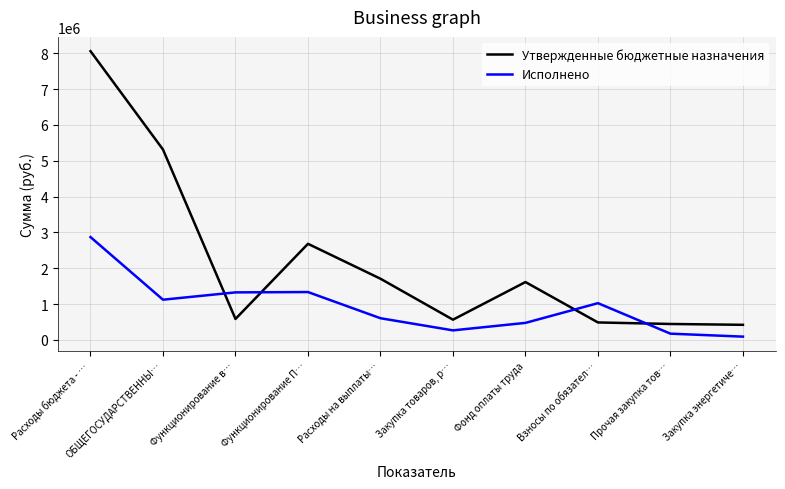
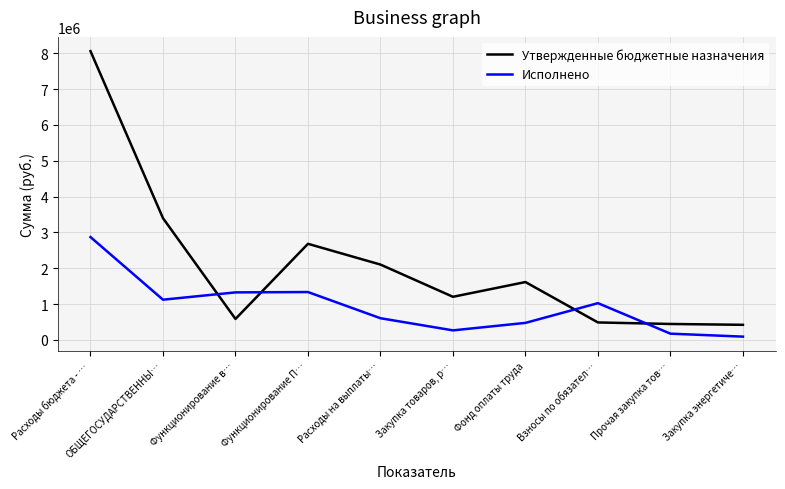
Утвержденные бюджетные назначения, ОБЩЕГОСУДАРСТВЕННЫ…: 5300000 -> 3400000
Утвержденные бюджетные назначения, Расходы на выплаты…: 1700000 -> 2100000
Утвержденные бюджетные назначения, Закупка товаров, р…: 600000 -> 1200000
